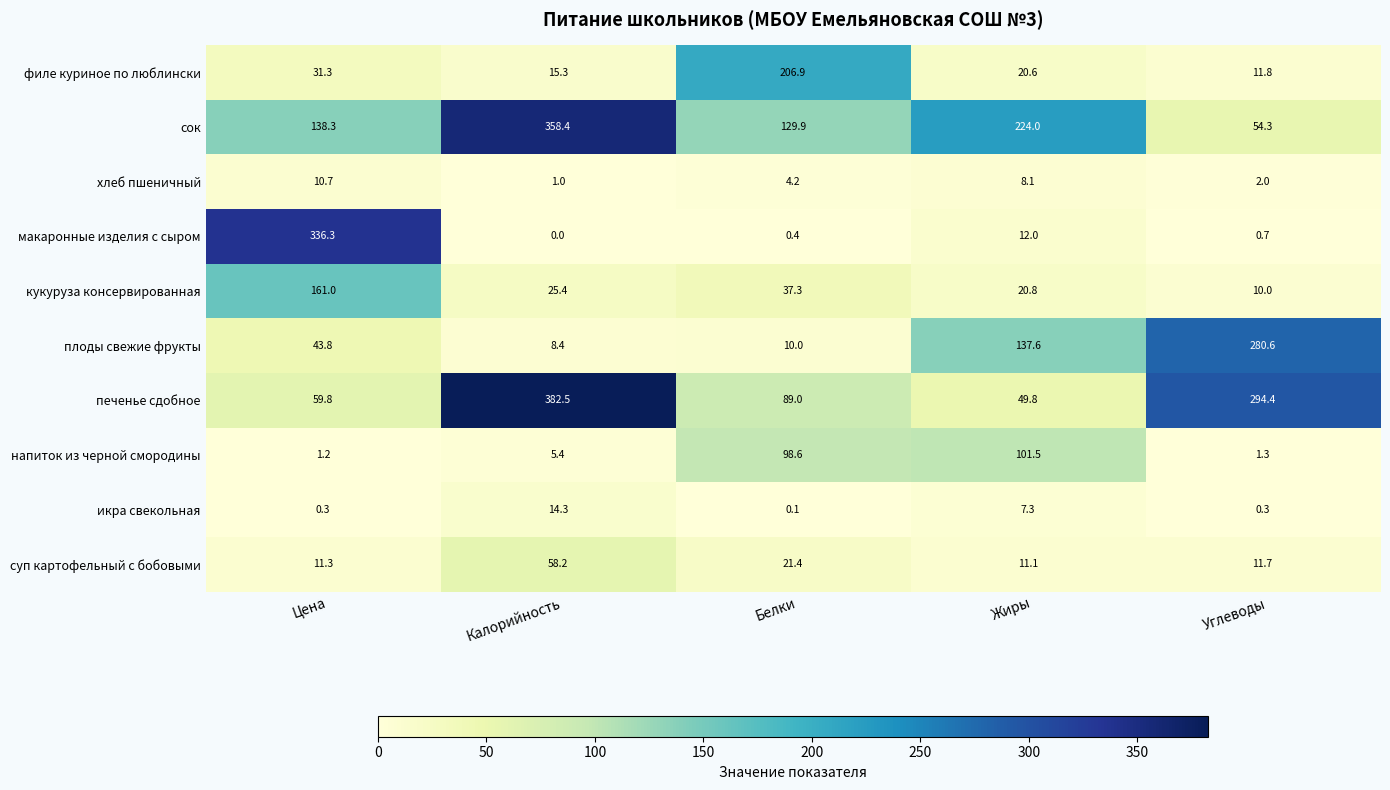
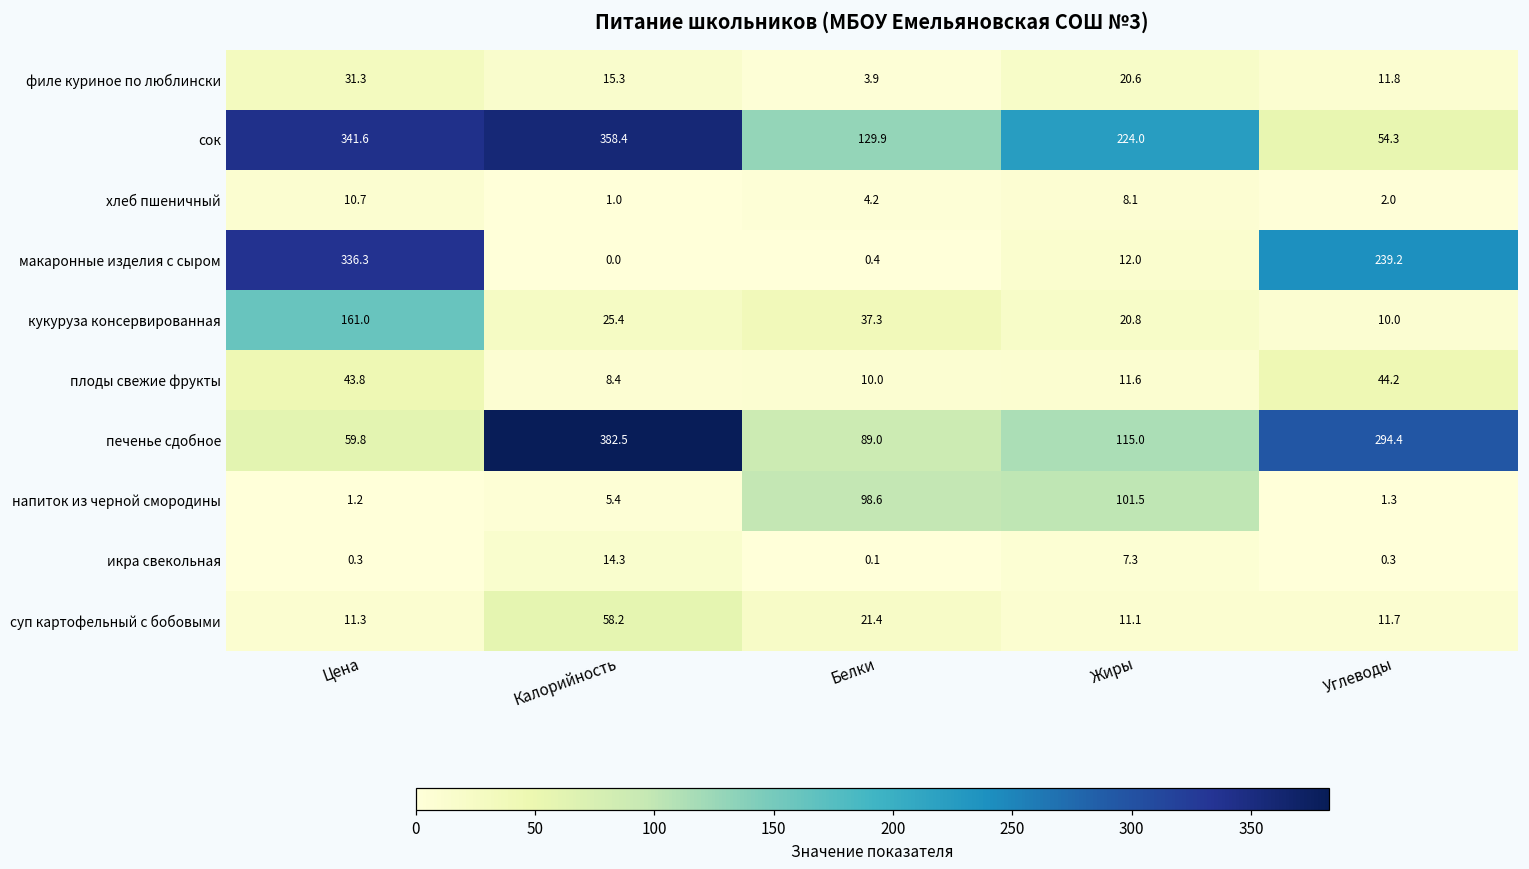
филе куриное по люблински, Белки: 206.9 -> 3.9
сок, Цена: 138.3 -> 341.6
макаронные изделия с сыром, Углеводы: 0.7 -> 239.2
плоды свежие фрукты, Жиры: 137.6 -> 11.6
плоды свежие фрукты, Углеводы: 280.6 -> 44.2
печенье сдобное, Жиры: 49.8 -> 115.0
